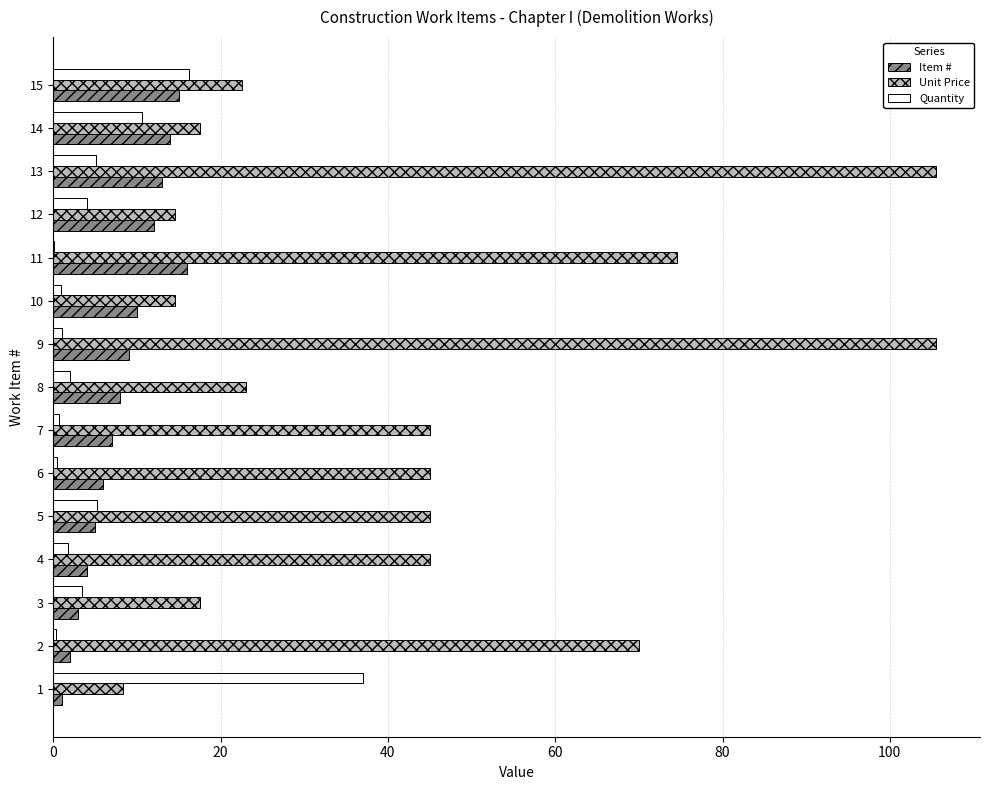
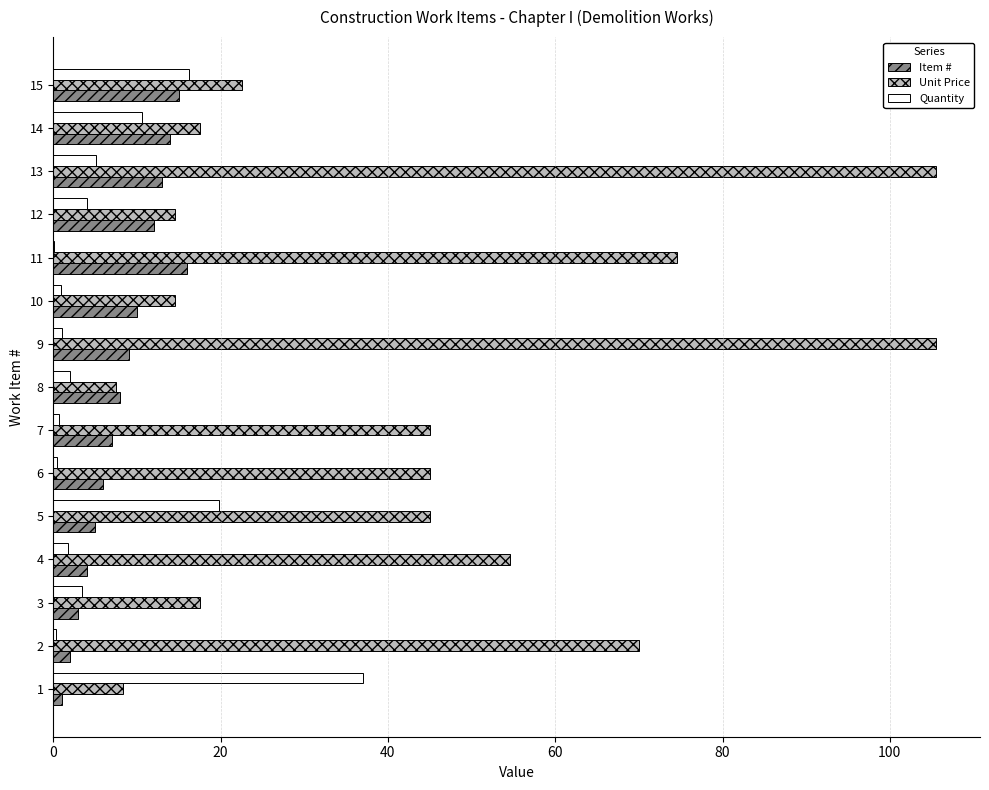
Unit Price, 8: 23 -> 8
Quantity, 5: 5 -> 20
Unit Price, 4: 45 -> 55
